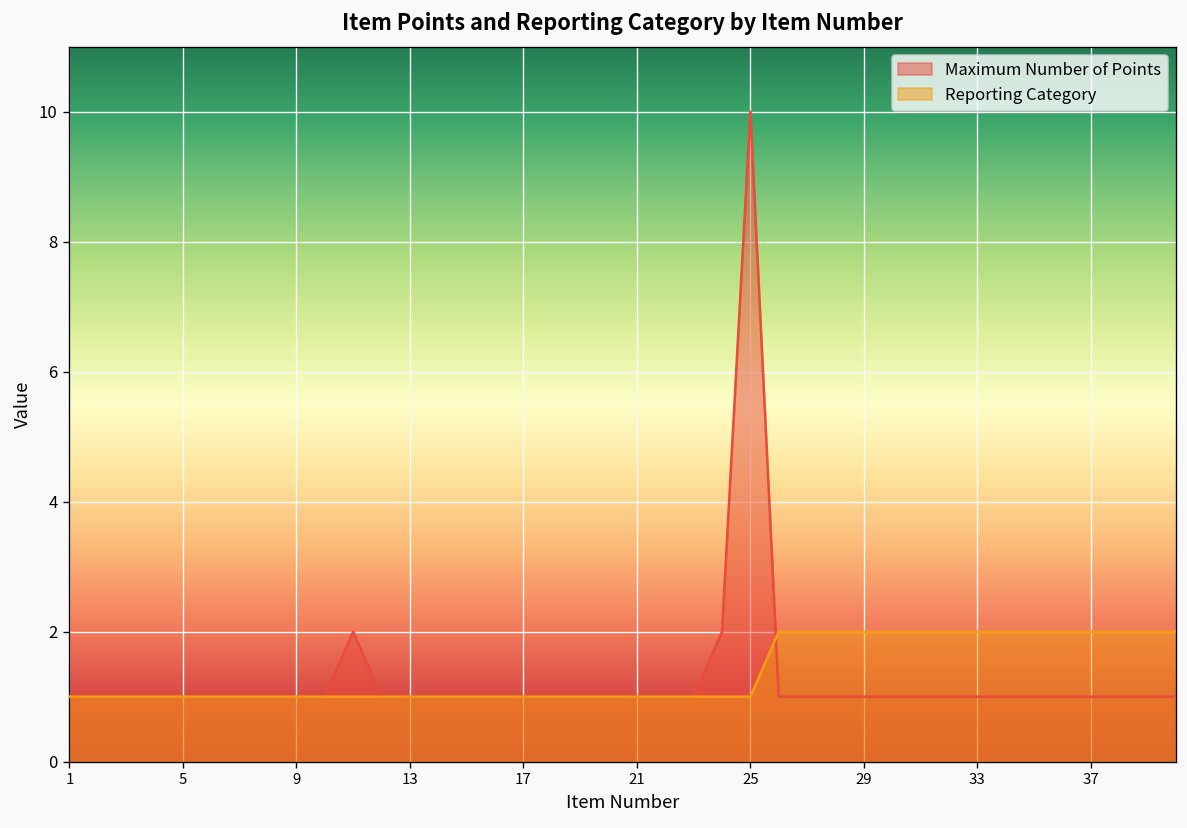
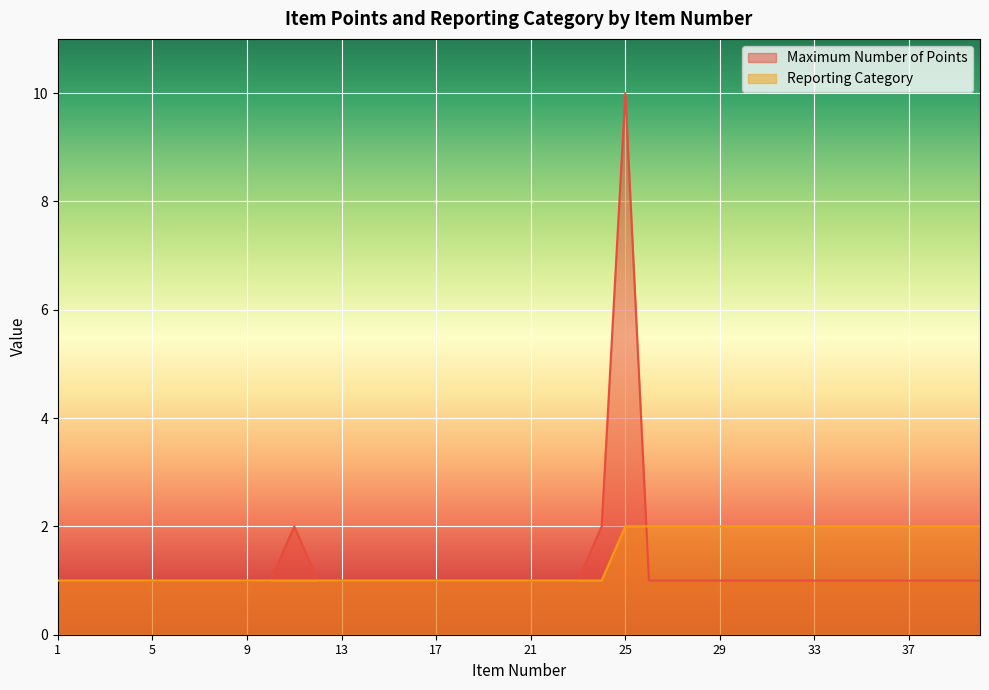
Reporting Category, 25: 1 -> 2
